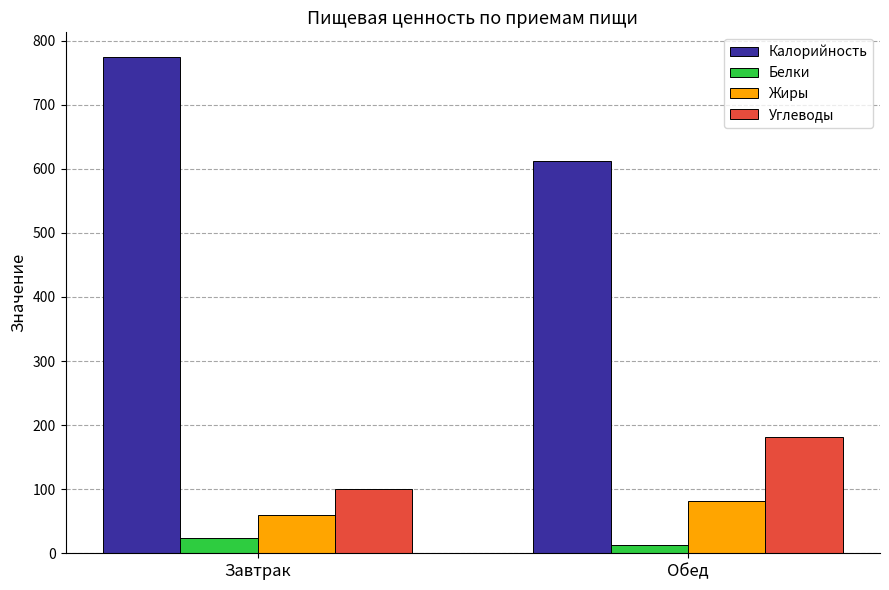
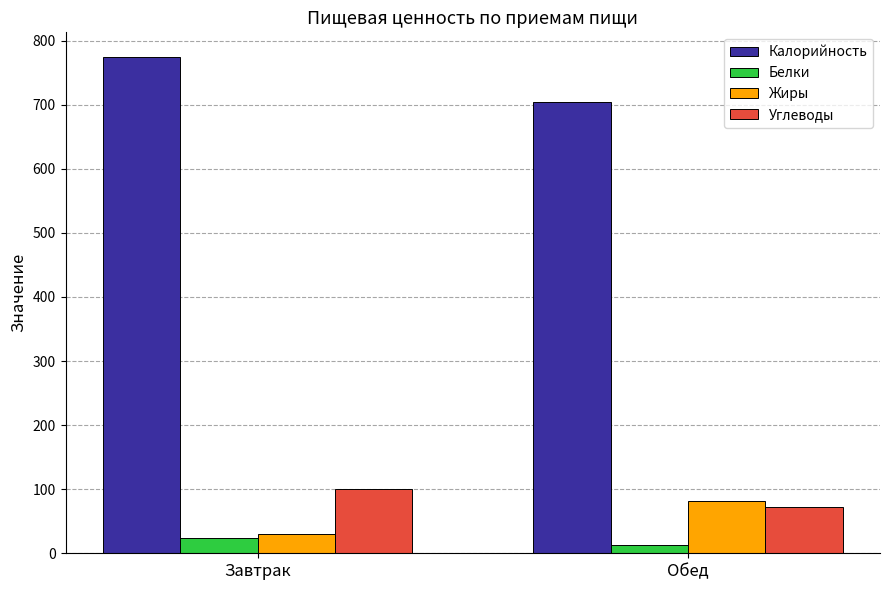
Жиры, Завтрак: 60 -> 30
Калорийность, Обед: 610 -> 700
Углеводы, Обед: 180 -> 70
